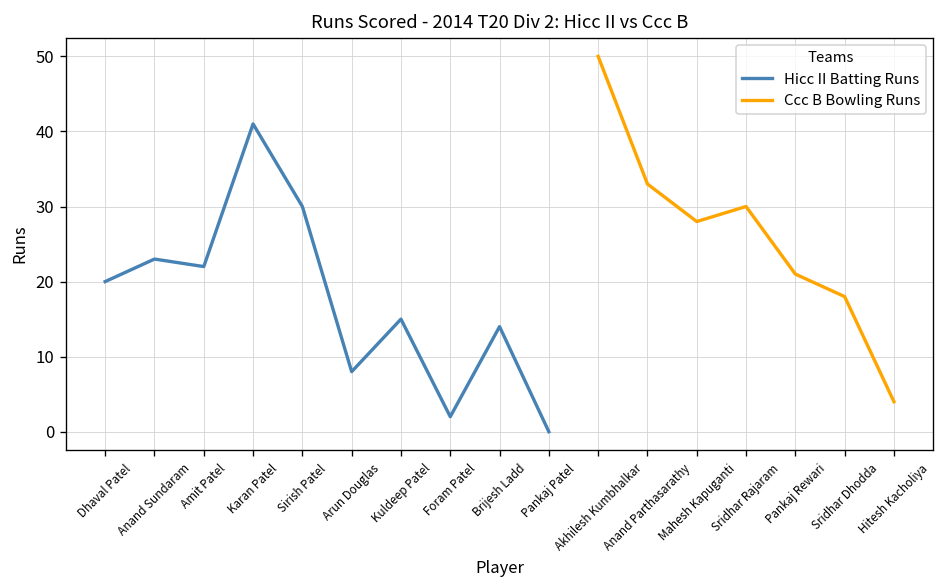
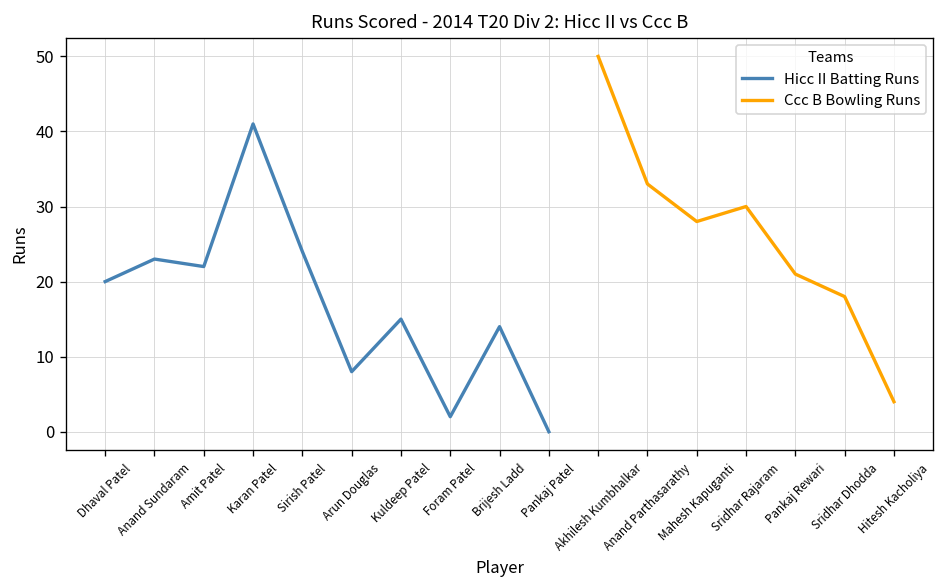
Hicc II Batting Runs, Sirish Patel: 30 -> 24
